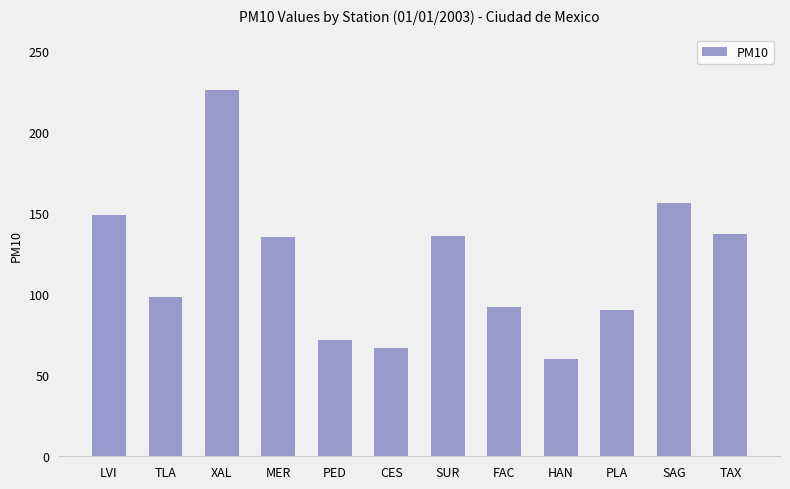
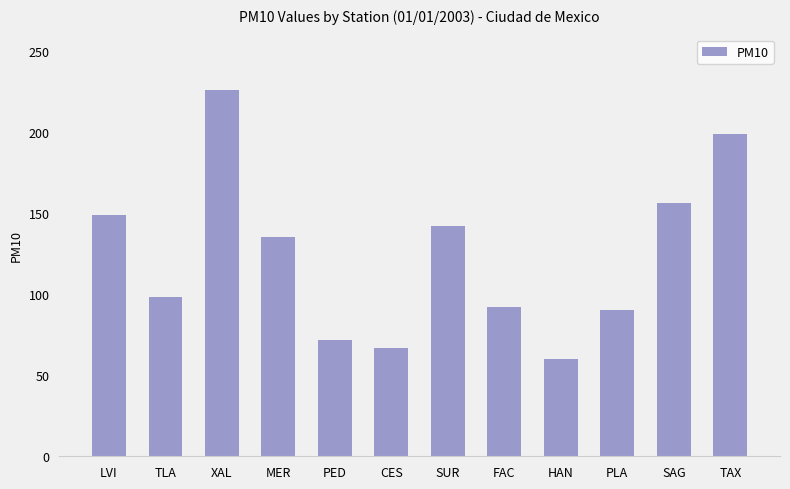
SUR: 136 -> 142
TAX: 137 -> 199
